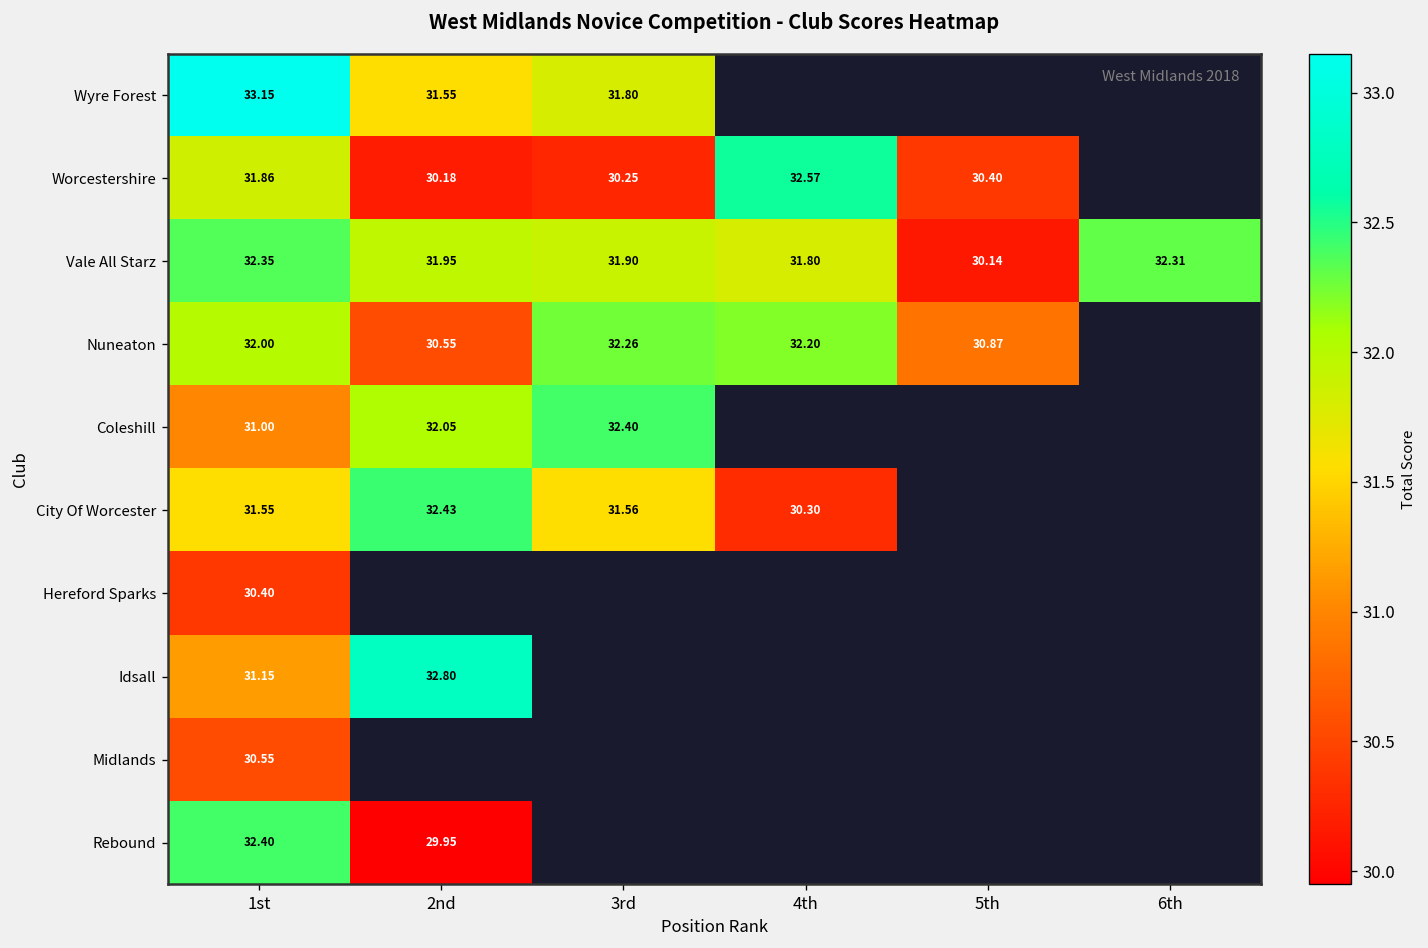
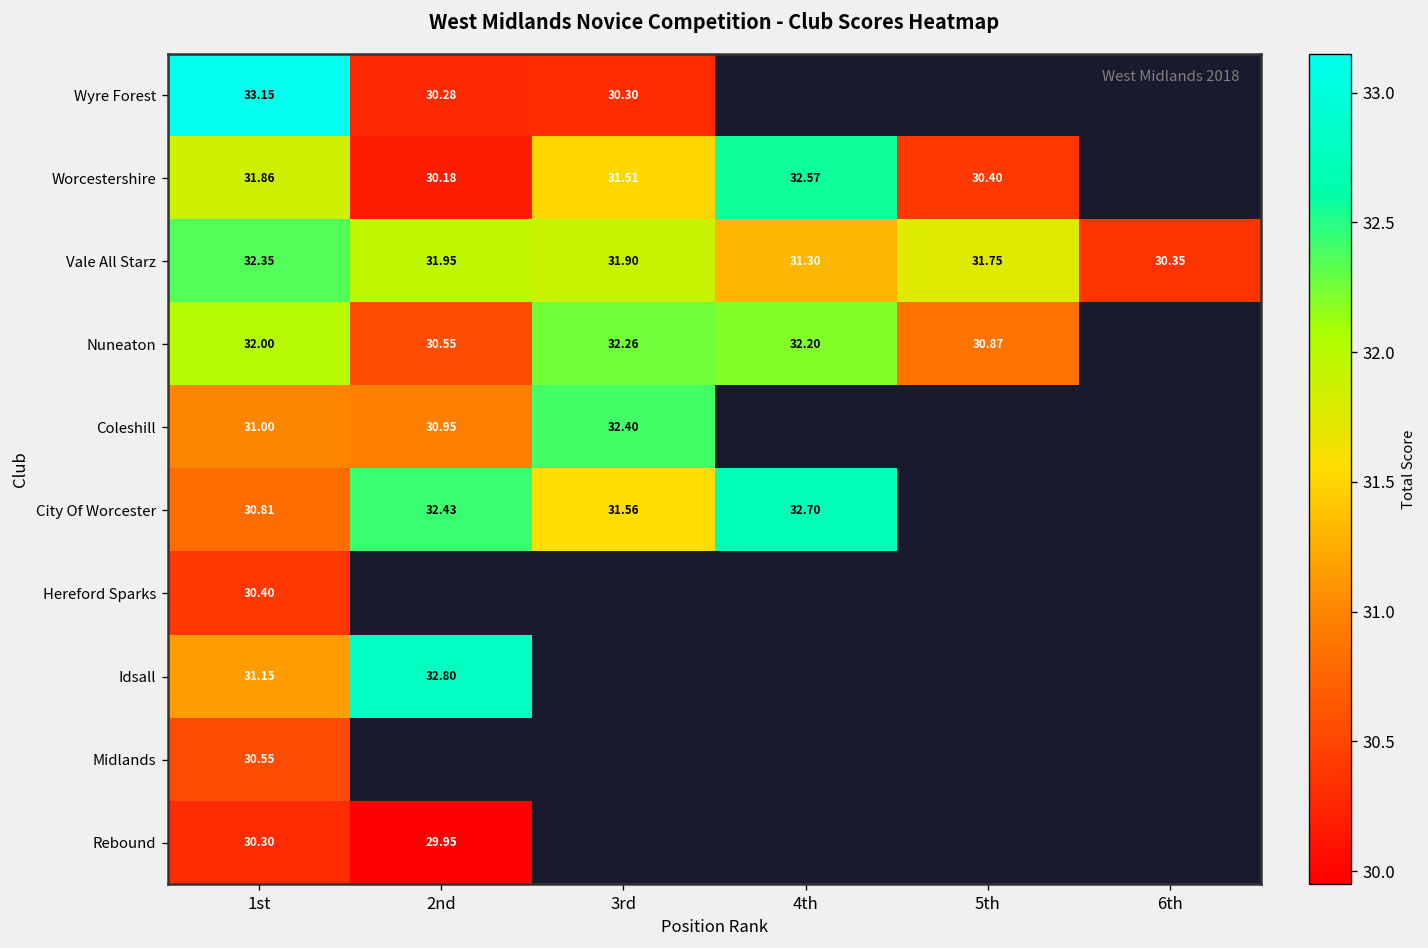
Wyre Forest, 2nd: 31.55 -> 30.28
Wyre Forest, 3rd: 31.80 -> 30.30
Worcestershire, 3rd: 30.25 -> 31.51
Vale All Starz, 4th: 31.80 -> 31.30
Vale All Starz, 5th: 30.14 -> 31.75
Vale All Starz, 6th: 32.31 -> 30.35
Coleshill, 2nd: 32.05 -> 30.95
City Of Worcester, 1st: 31.55 -> 30.81
City Of Worcester, 4th: 30.30 -> 32.70
Rebound, 1st: 32.40 -> 30.30
